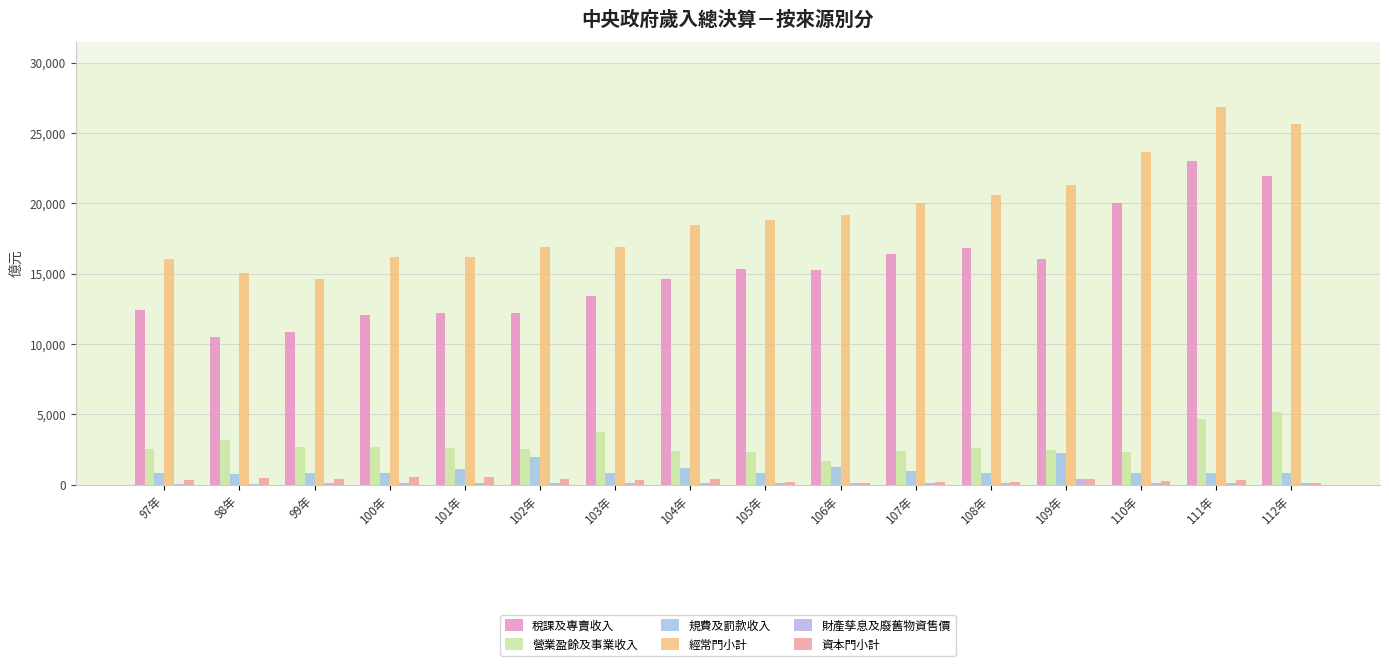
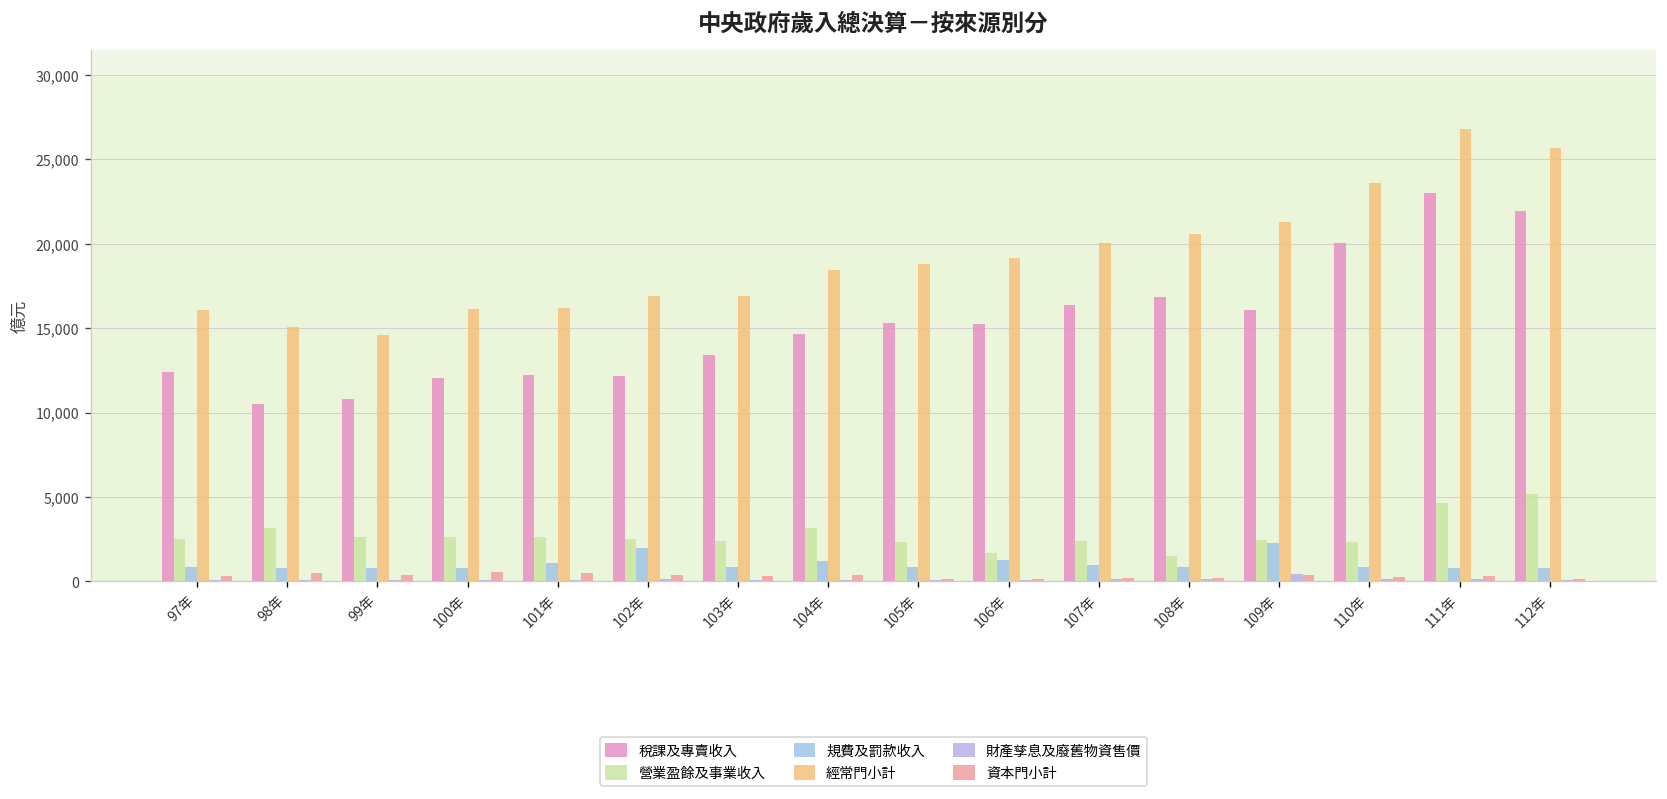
營業盈餘及事業收入, 103年: 3,700 -> 2,400
營業盈餘及事業收入, 104年: 2,400 -> 3,200
營業盈餘及事業收入, 108年: 2,600 -> 1,500
